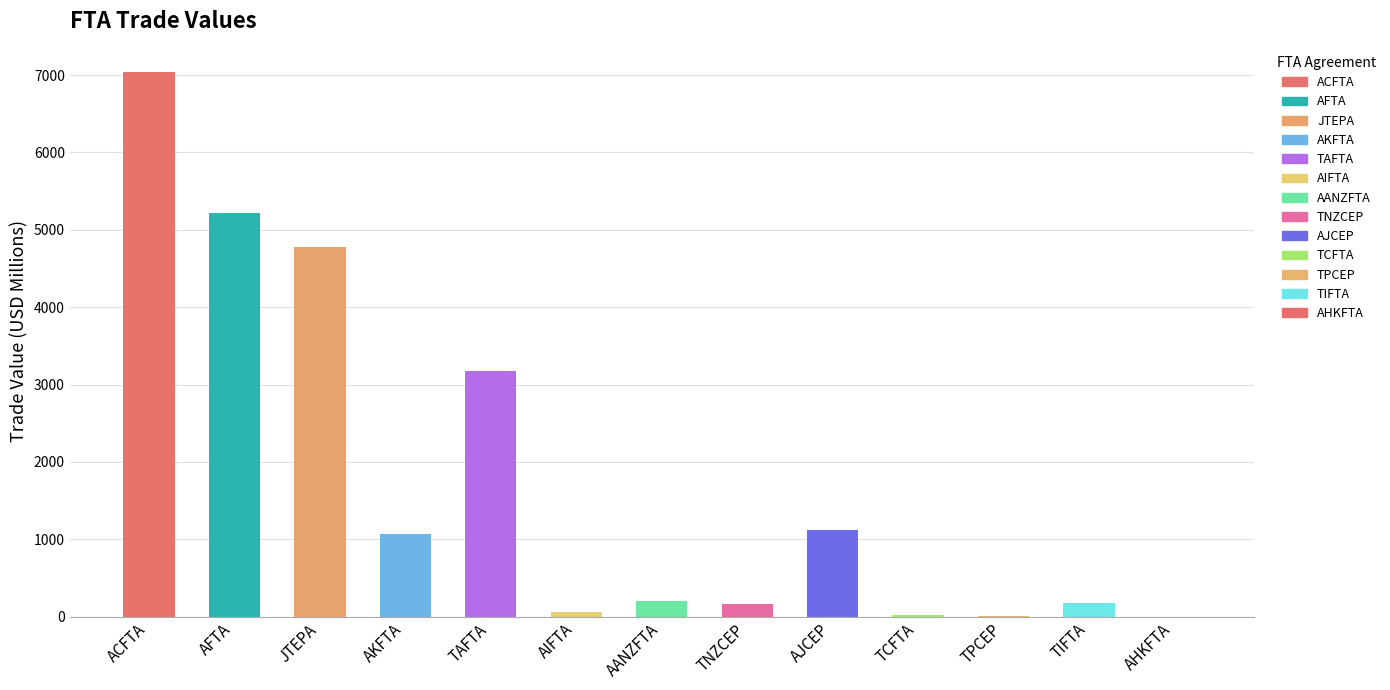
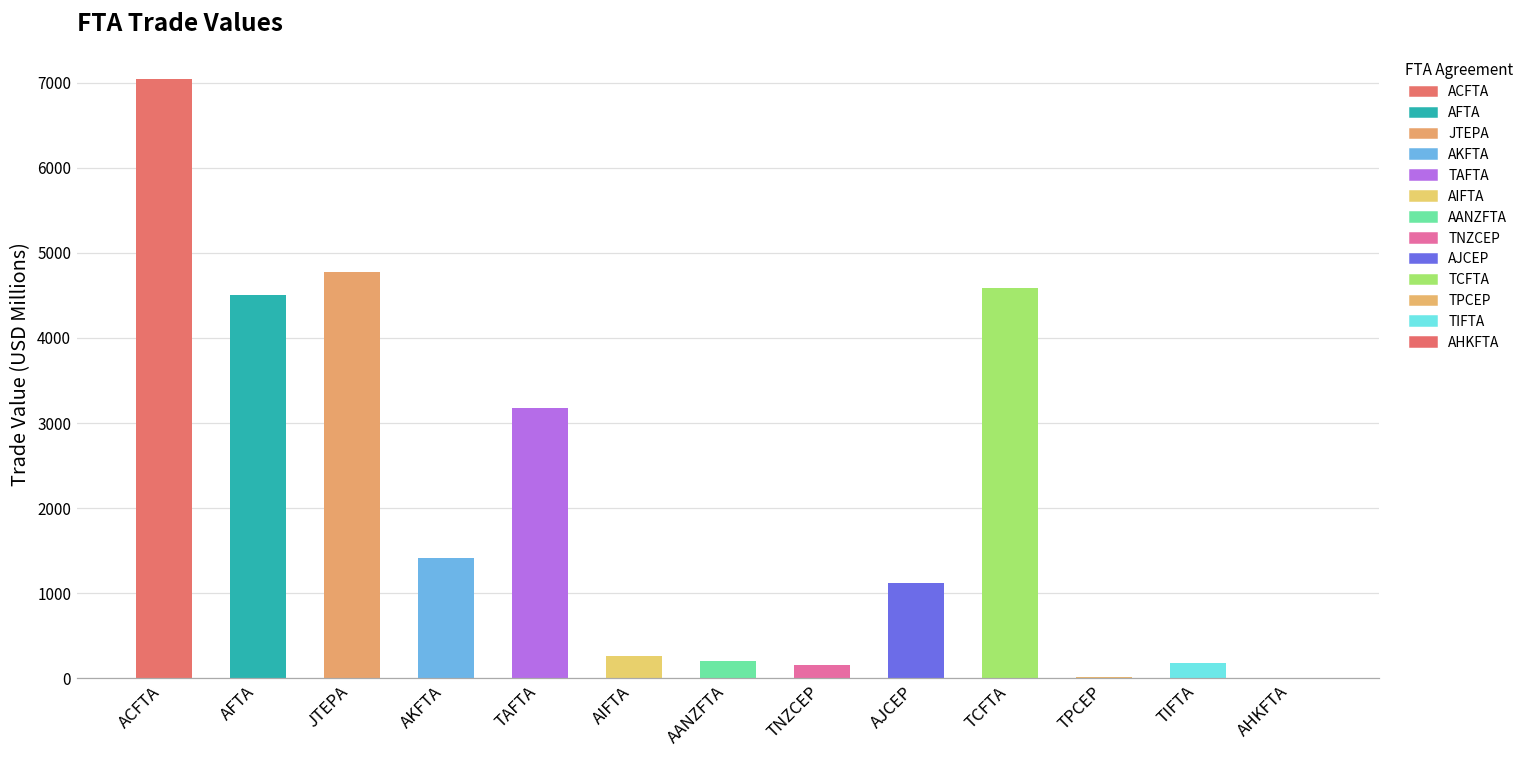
AFTA: 5200 -> 4500
AKFTA: 1100 -> 1400
AIFTA: 100 -> 300
TCFTA: 0 -> 4600
